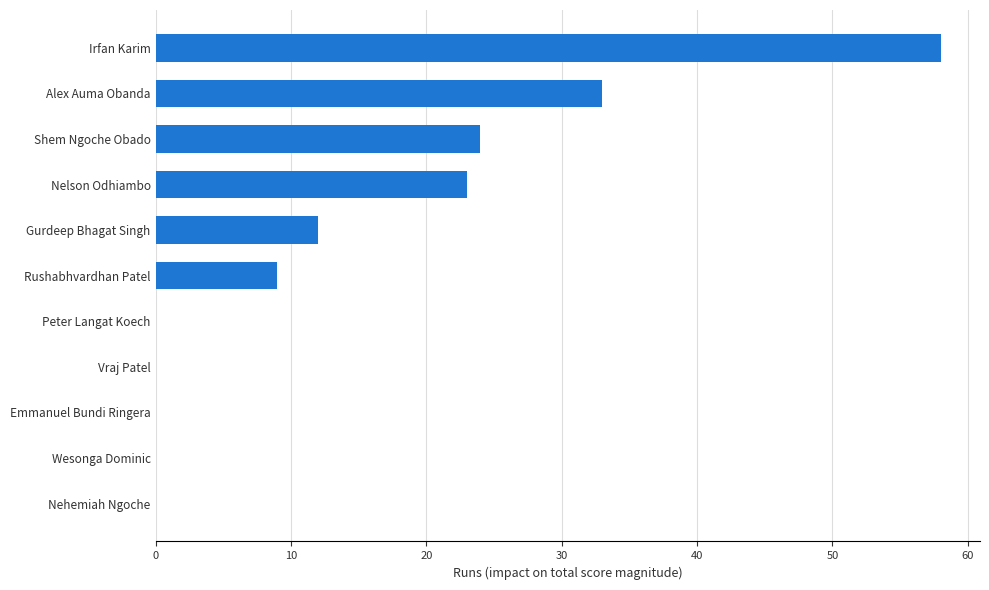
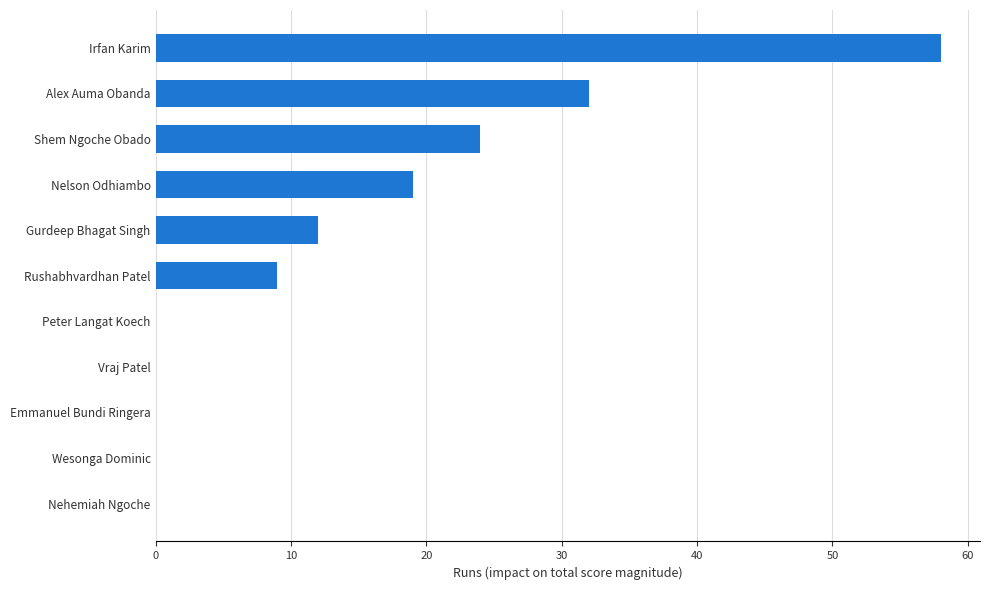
Alex Auma Obanda: 33 -> 32
Nelson Odhiambo: 23 -> 19
